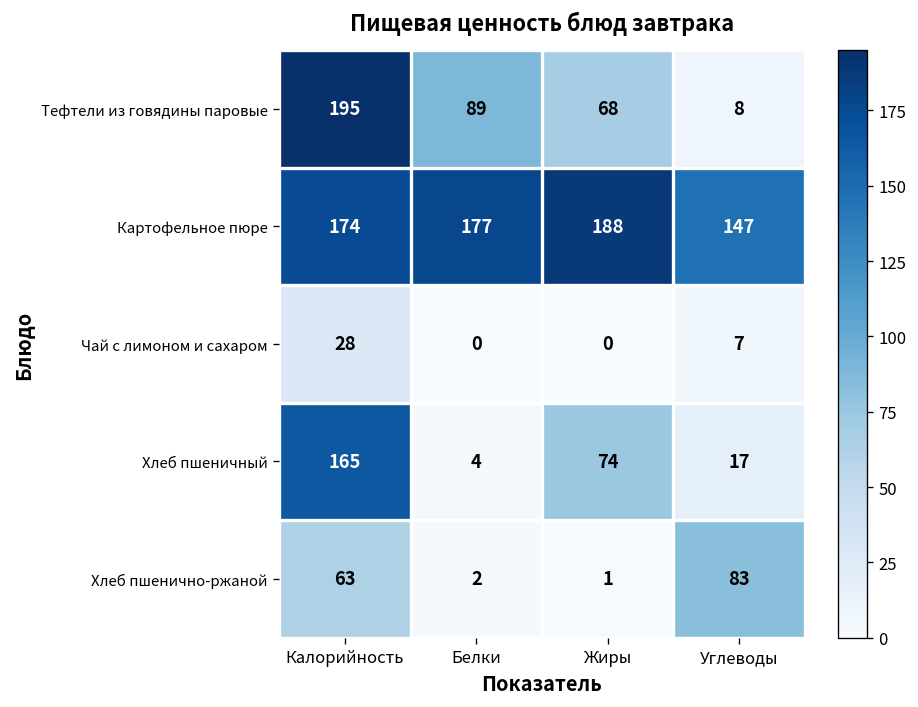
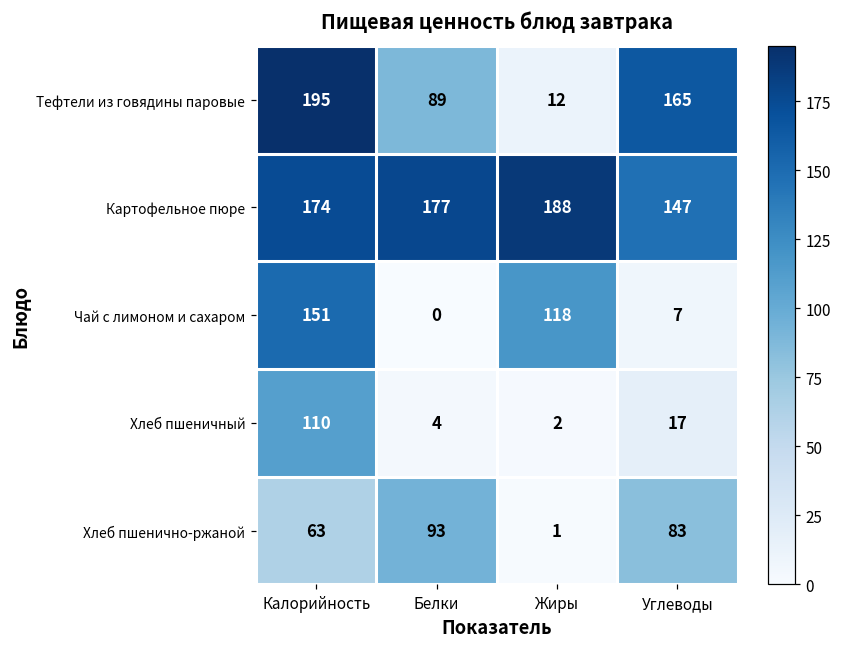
Тефтели из говядины паровые, Жиры: 68 -> 12
Тефтели из говядины паровые, Углеводы: 8 -> 165
Чай с лимоном и сахаром, Калорийность: 28 -> 151
Чай с лимоном и сахаром, Жиры: 0 -> 118
Хлеб пшеничный, Калорийность: 165 -> 110
Хлеб пшеничный, Жиры: 74 -> 2
Хлеб пшенично-ржаной, Белки: 2 -> 93
